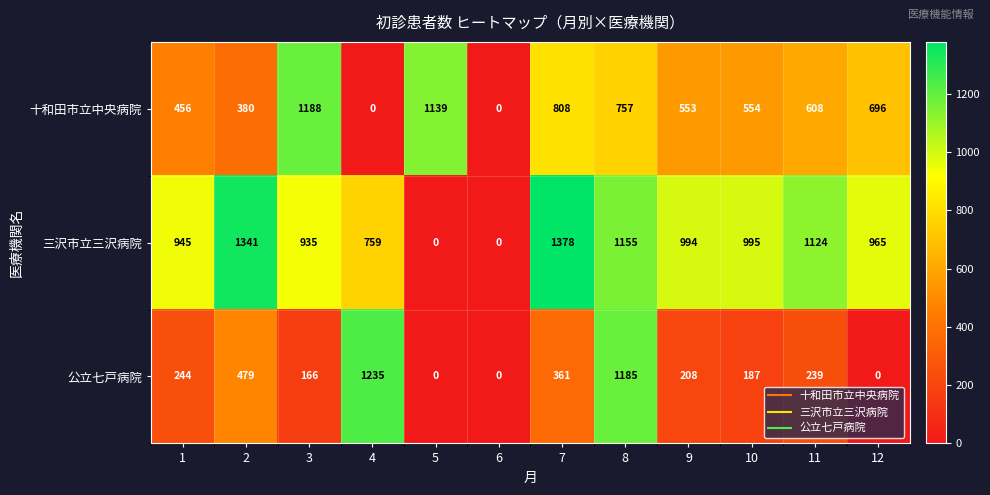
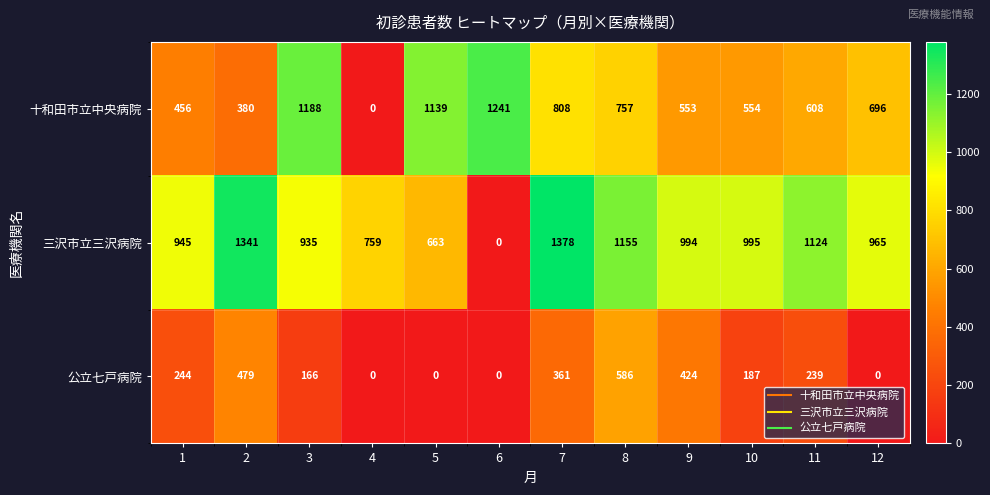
十和田市立中央病院, 6: 0 -> 1241
三沢市立三沢病院, 5: 0 -> 663
公立七戸病院, 4: 1235 -> 0
公立七戸病院, 8: 1185 -> 586
公立七戸病院, 9: 208 -> 424
